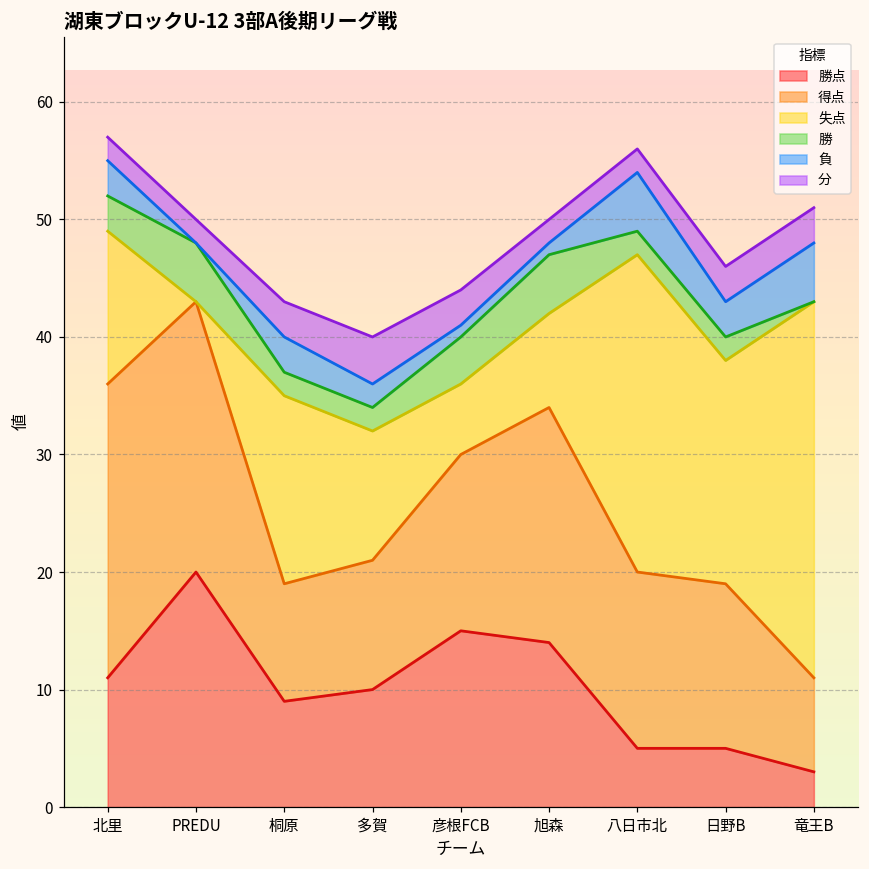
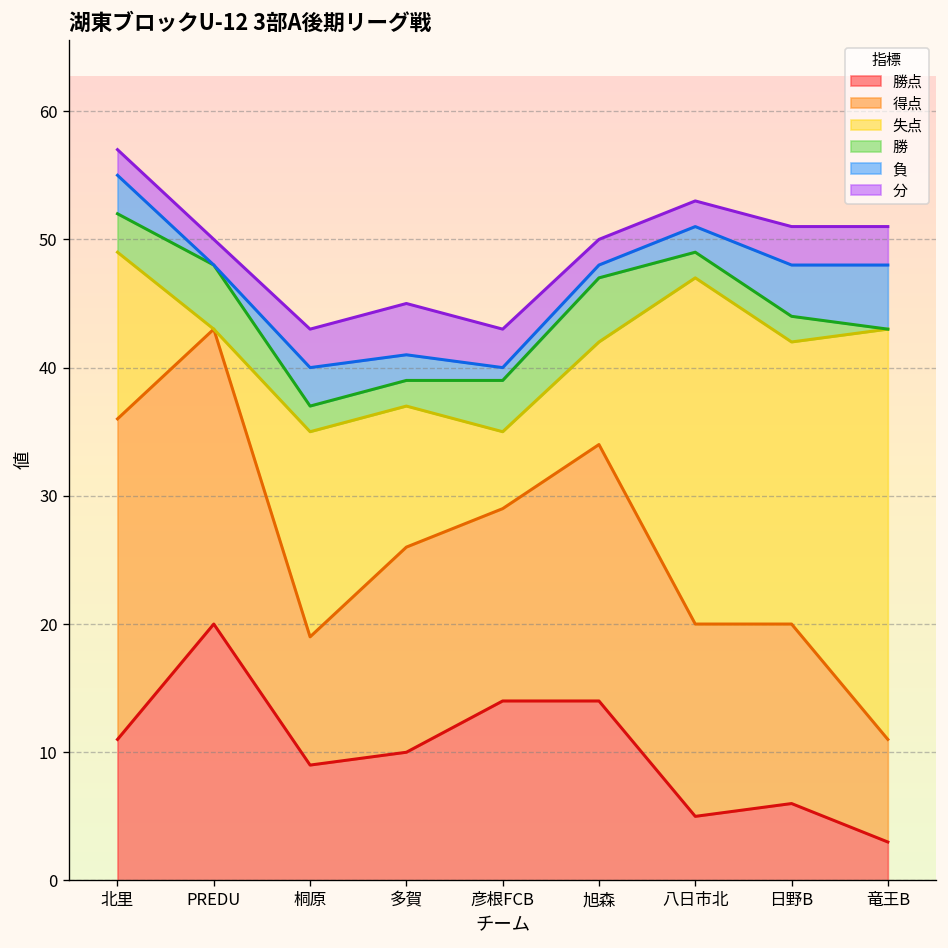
得点, 多賀: 11 -> 16
勝点, 彦根FCB: 15 -> 14
負, 八日市北: 5 -> 2
勝点, 日野B: 5 -> 6
失点, 日野B: 19 -> 22
負, 日野B: 3 -> 4
